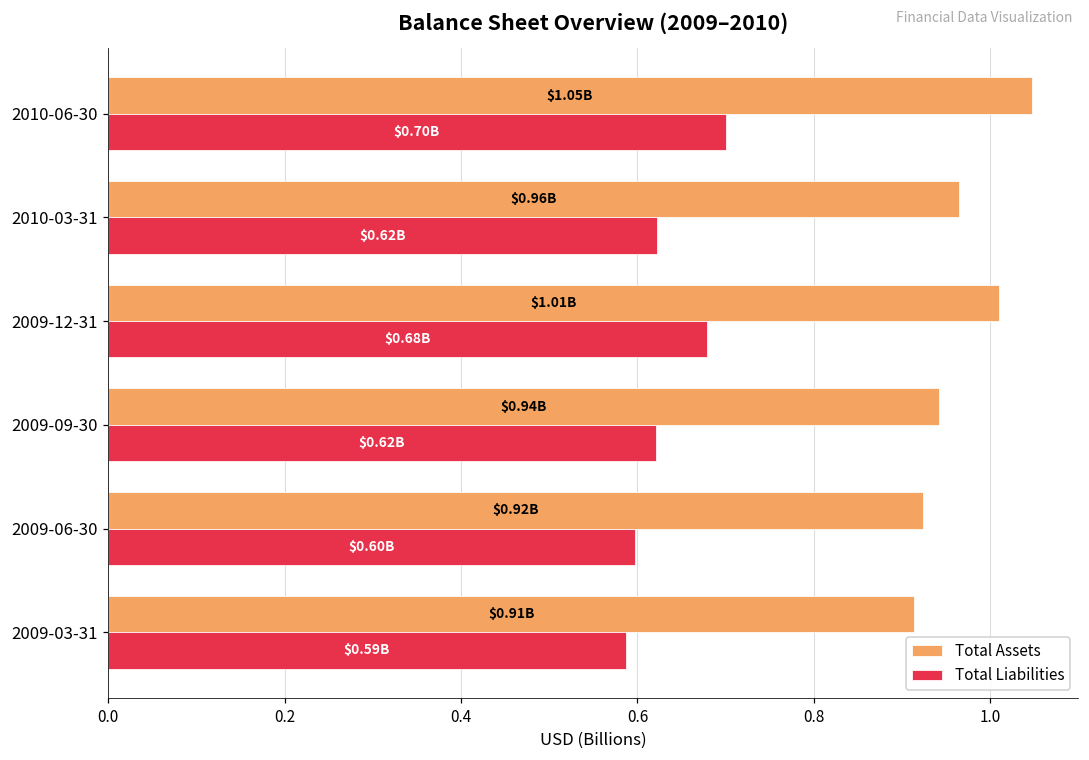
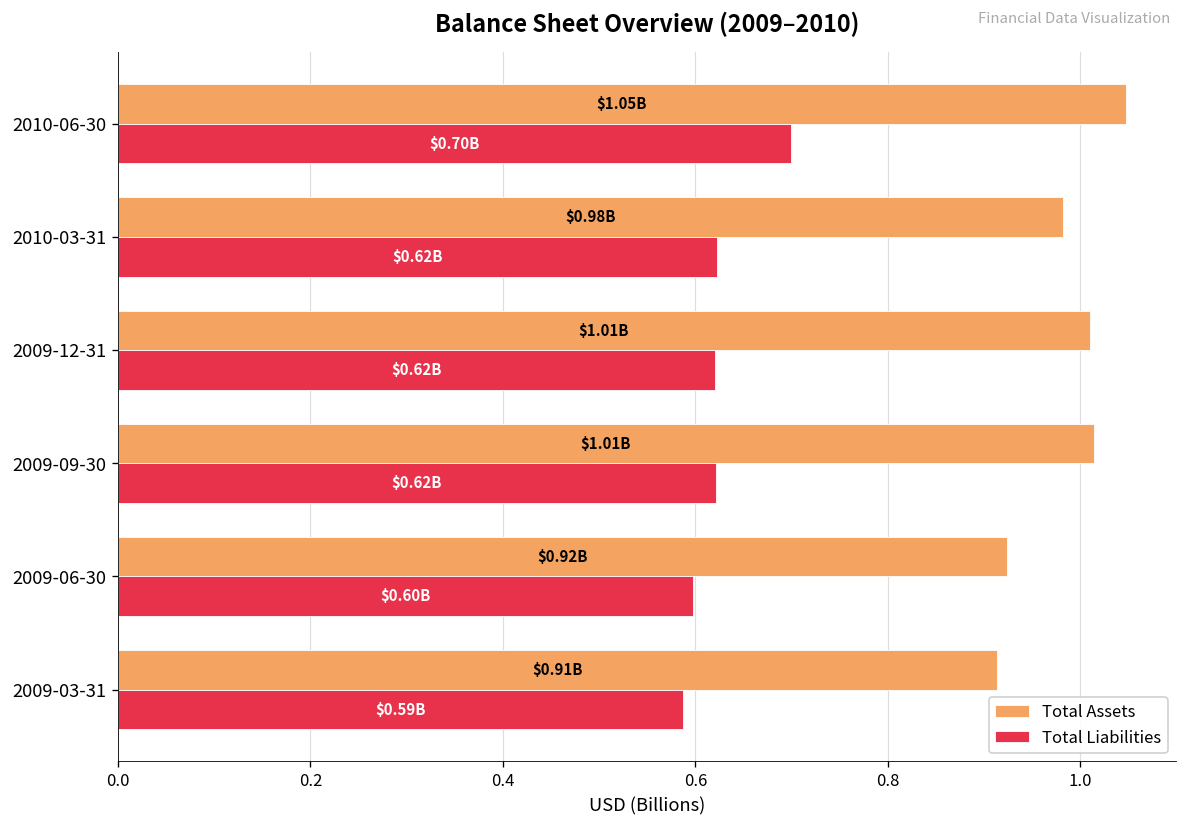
Total Assets, 2010-03-31: $0.96B -> $0.98B
Total Liabilities, 2009-12-31: $0.68B -> $0.62B
Total Assets, 2009-09-30: $0.94B -> $1.01B
